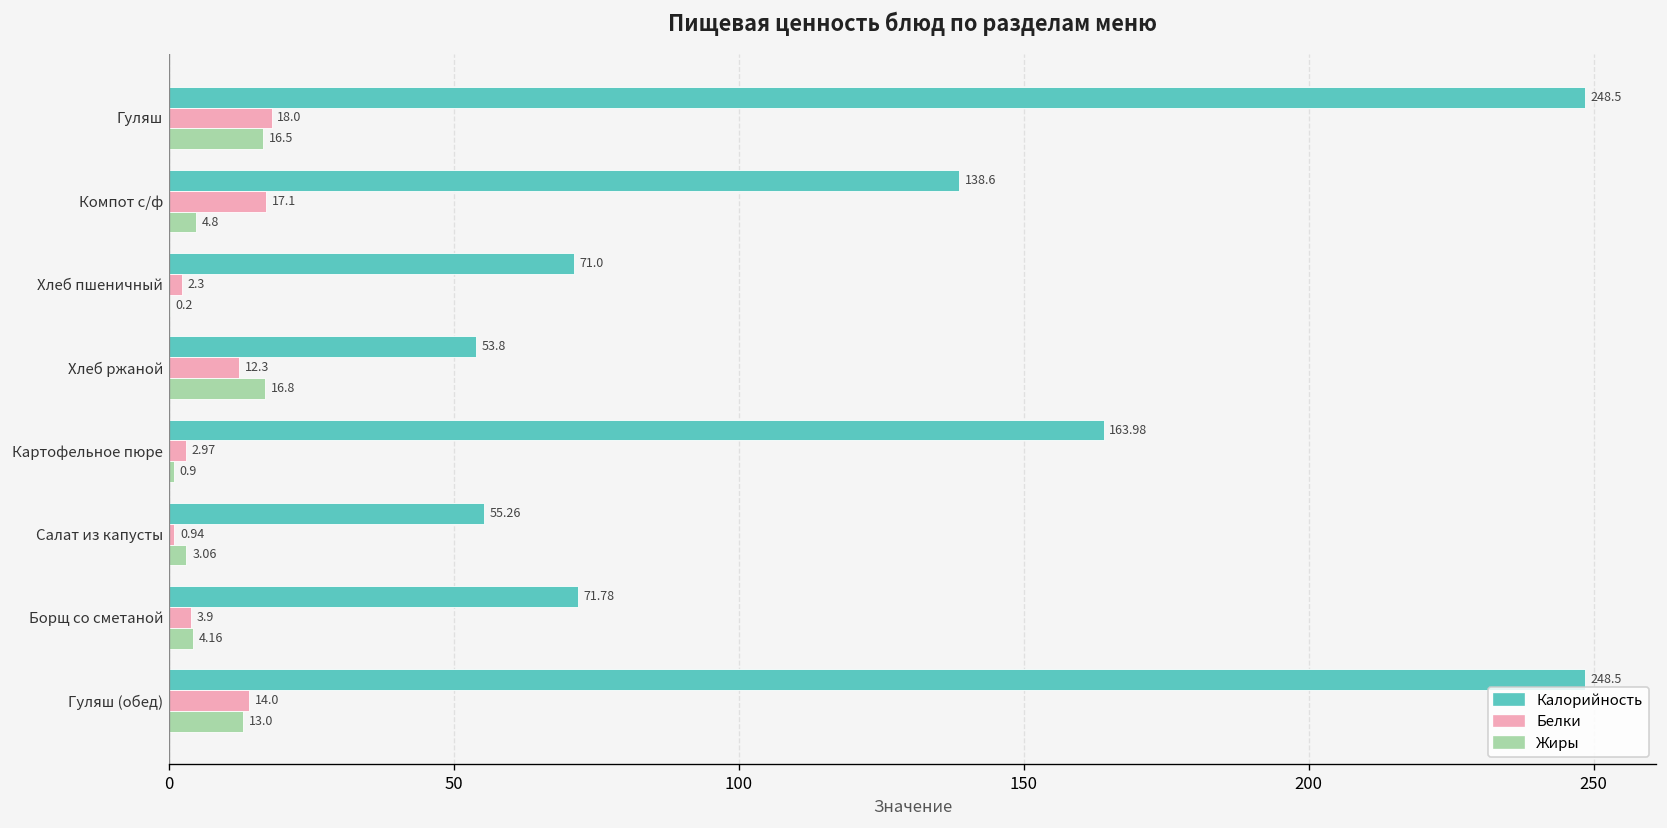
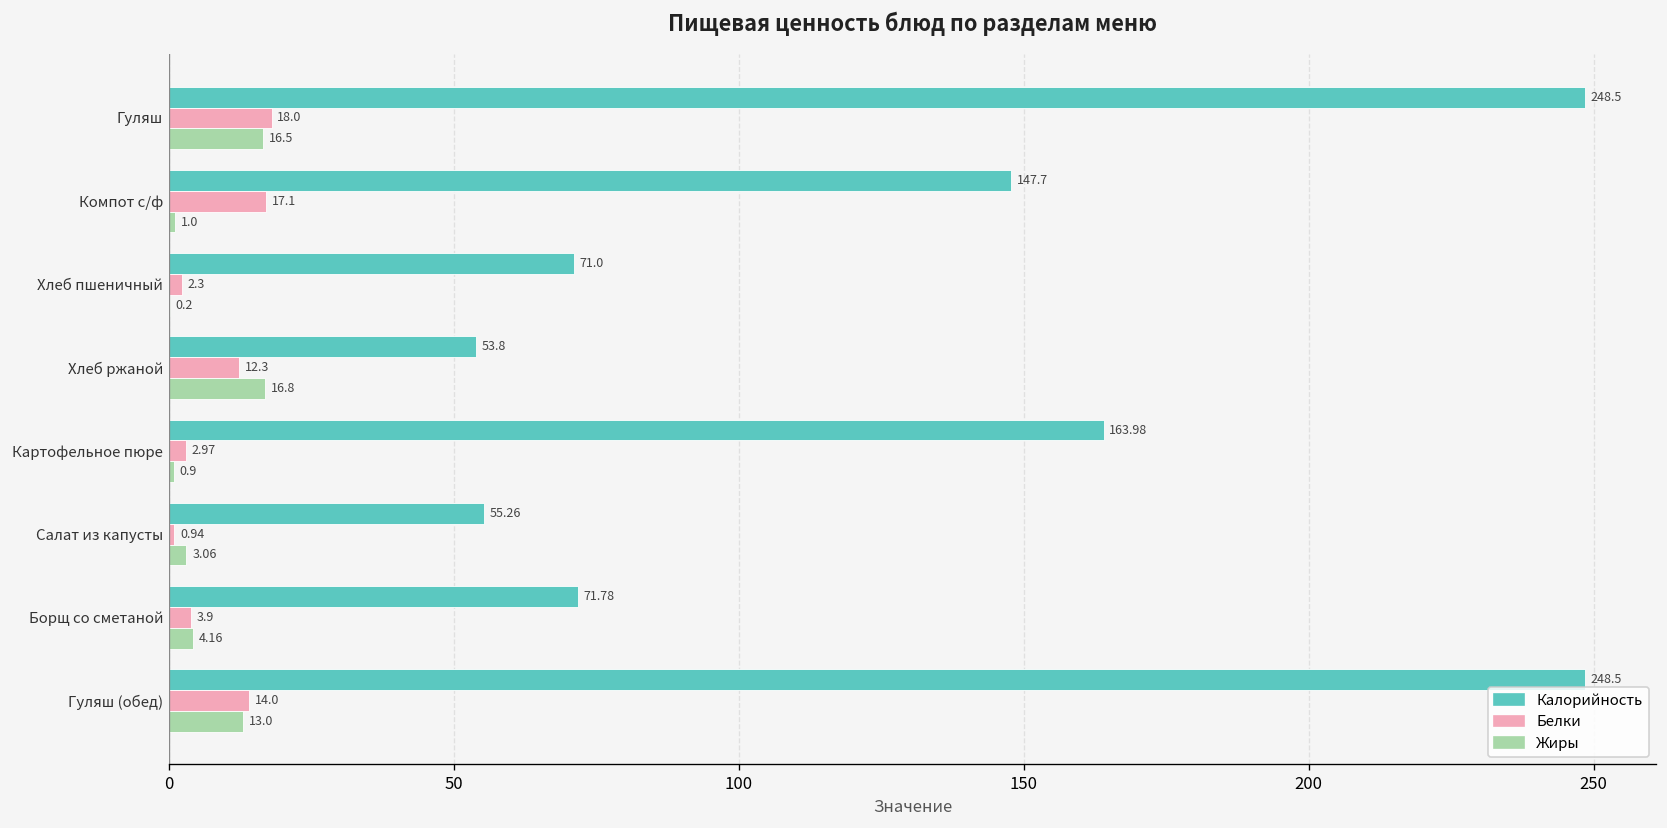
Калорийность, Компот с/ф: 138.6 -> 147.7
Жиры, Компот с/ф: 4.8 -> 1.0
